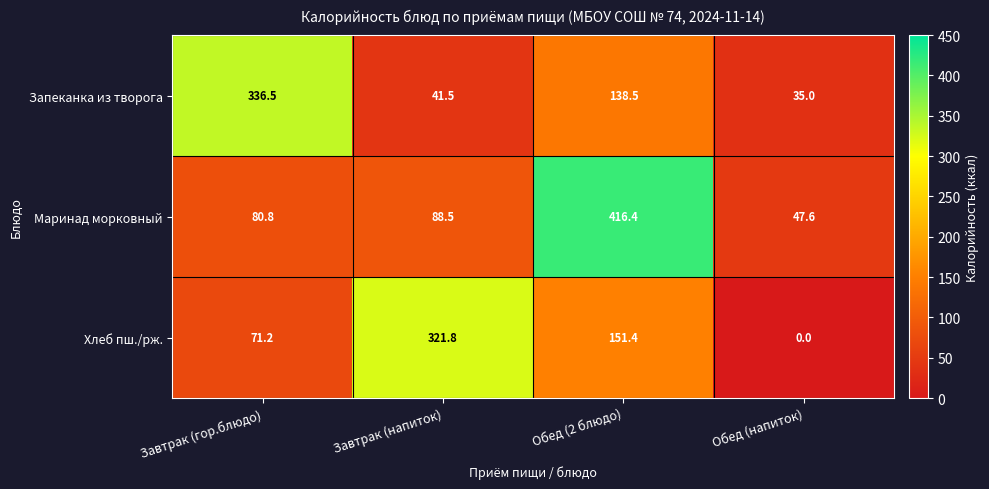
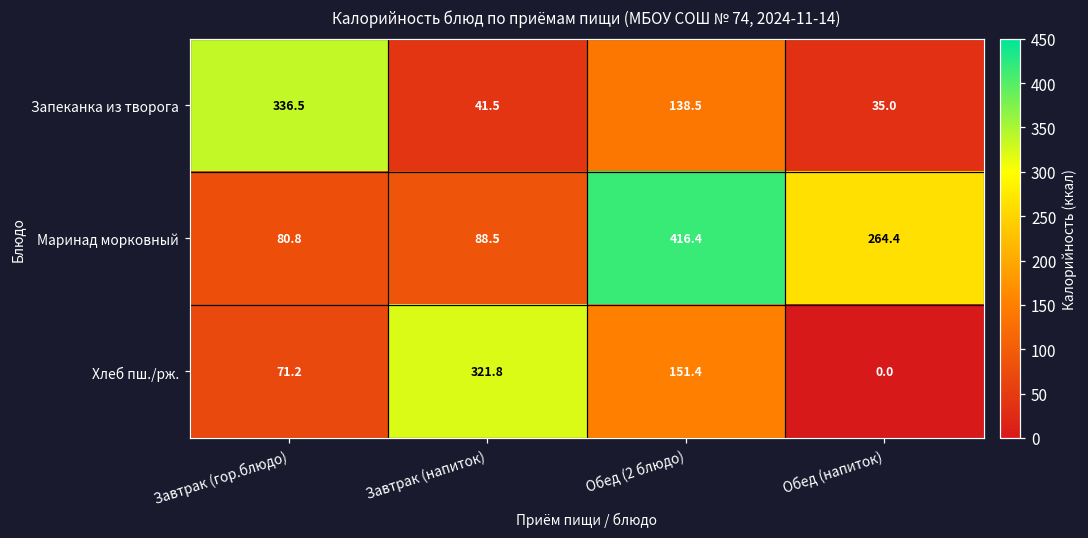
Маринад морковный, Обед (напиток): 47.6 -> 264.4
